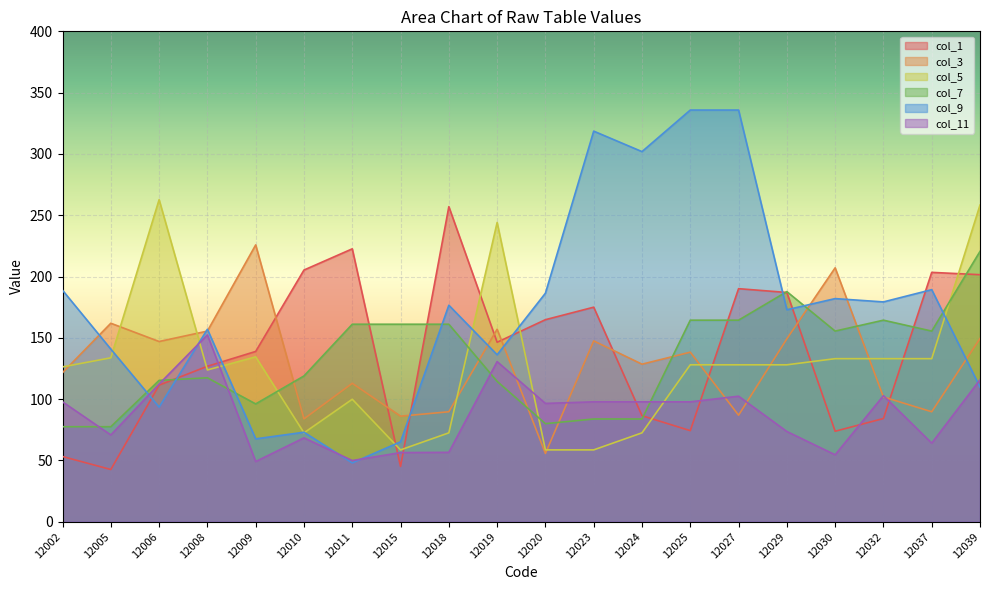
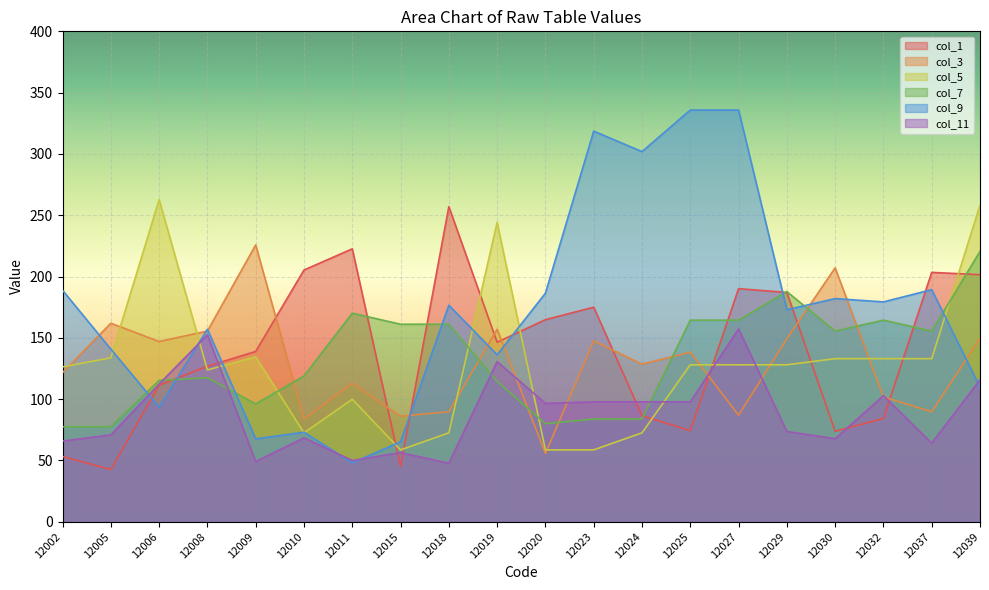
col_11, 12002: 98 -> 66
col_7, 12011: 161 -> 170
col_11, 12018: 57 -> 48
col_11, 12027: 102 -> 157
col_11, 12030: 55 -> 68
